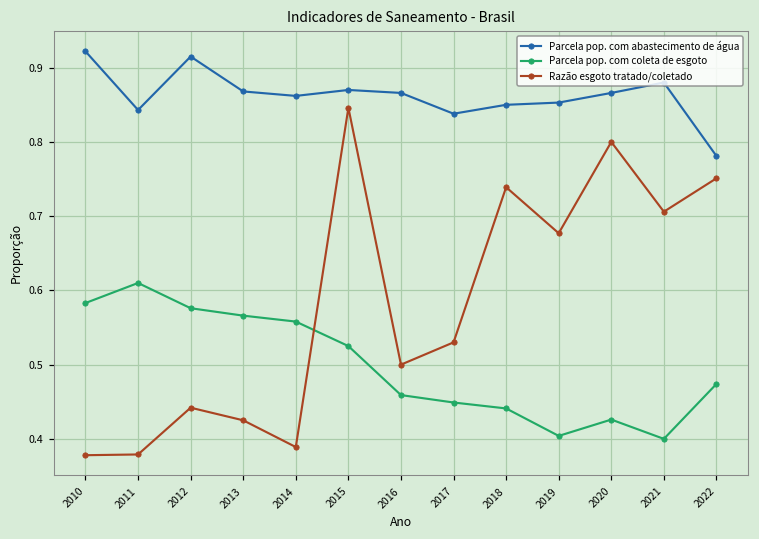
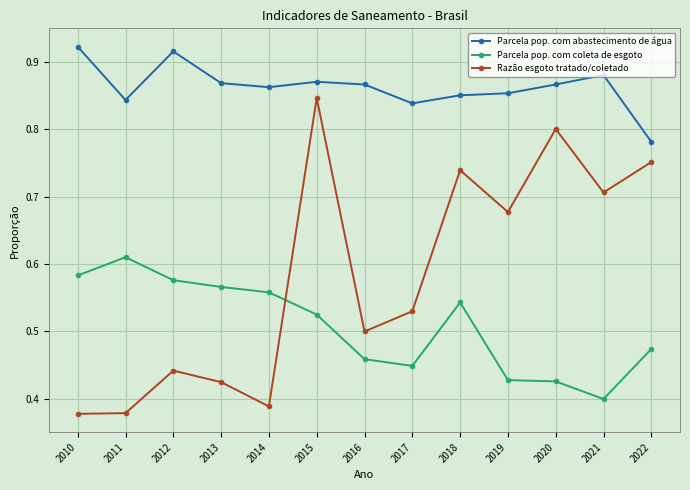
Parcela pop. com coleta de esgoto, 2018: 0.44 -> 0.54
Parcela pop. com coleta de esgoto, 2019: 0.40 -> 0.43
